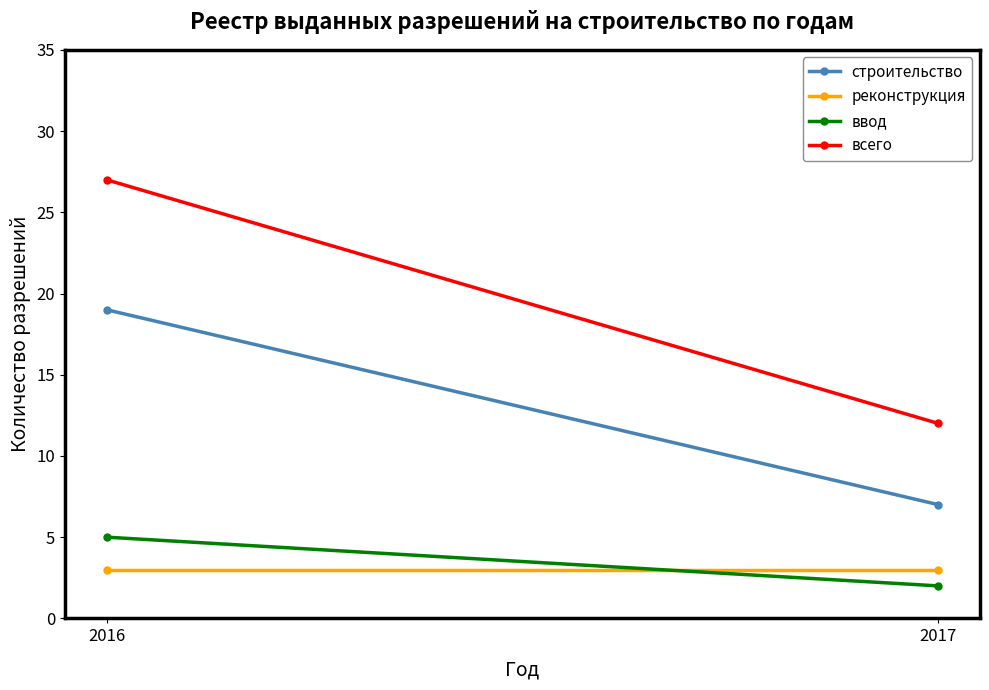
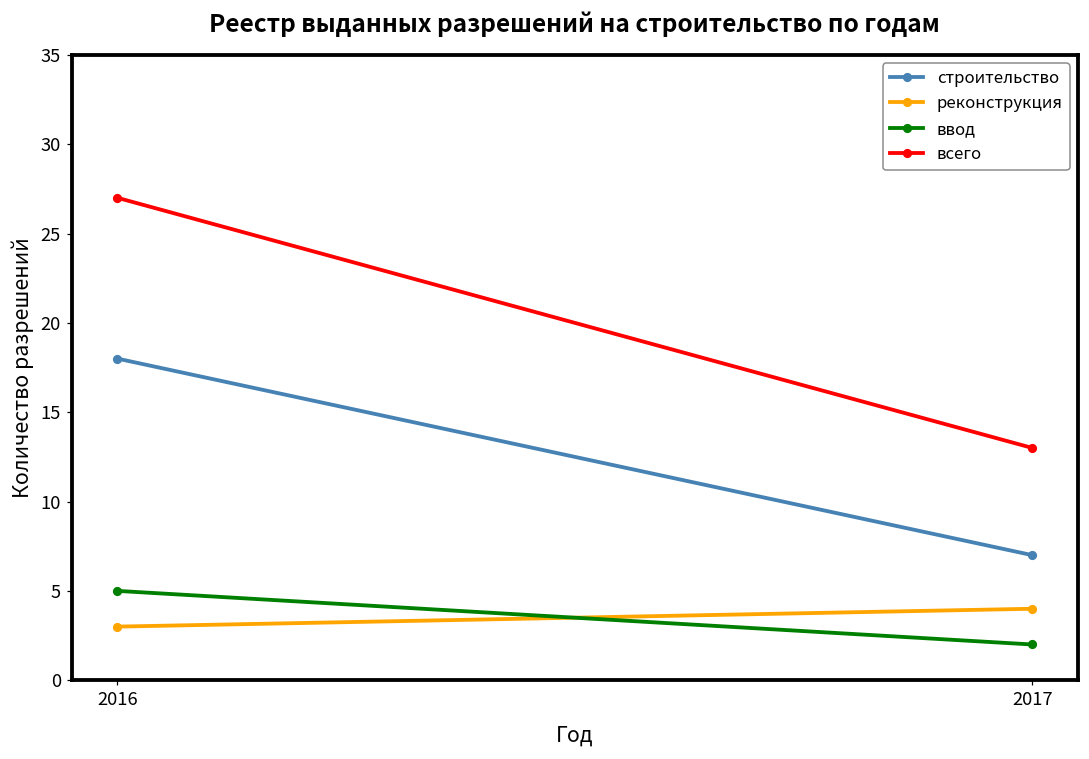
строительство, 2016: 19 -> 18
реконструкция, 2017: 3 -> 4
всего, 2017: 12 -> 13
